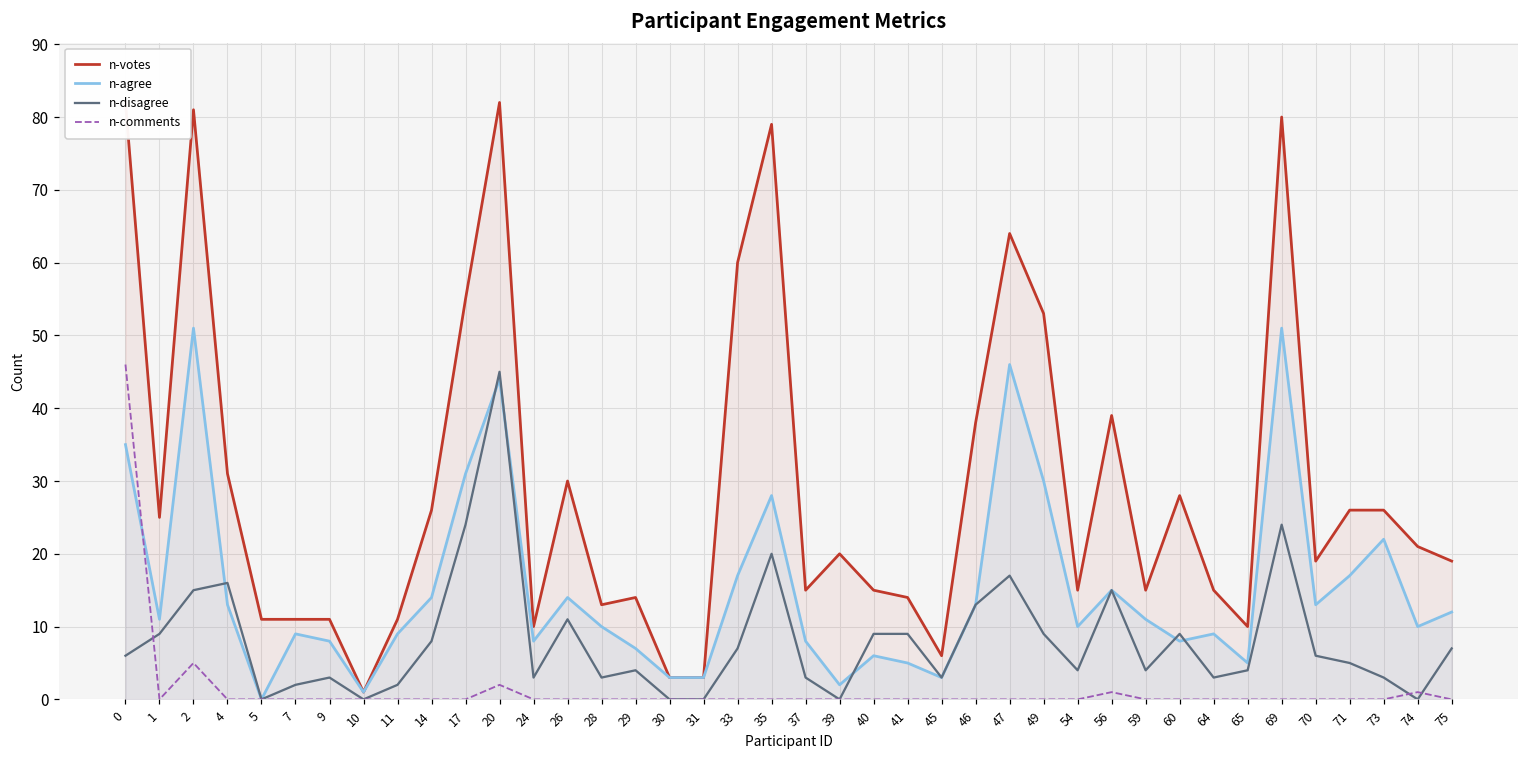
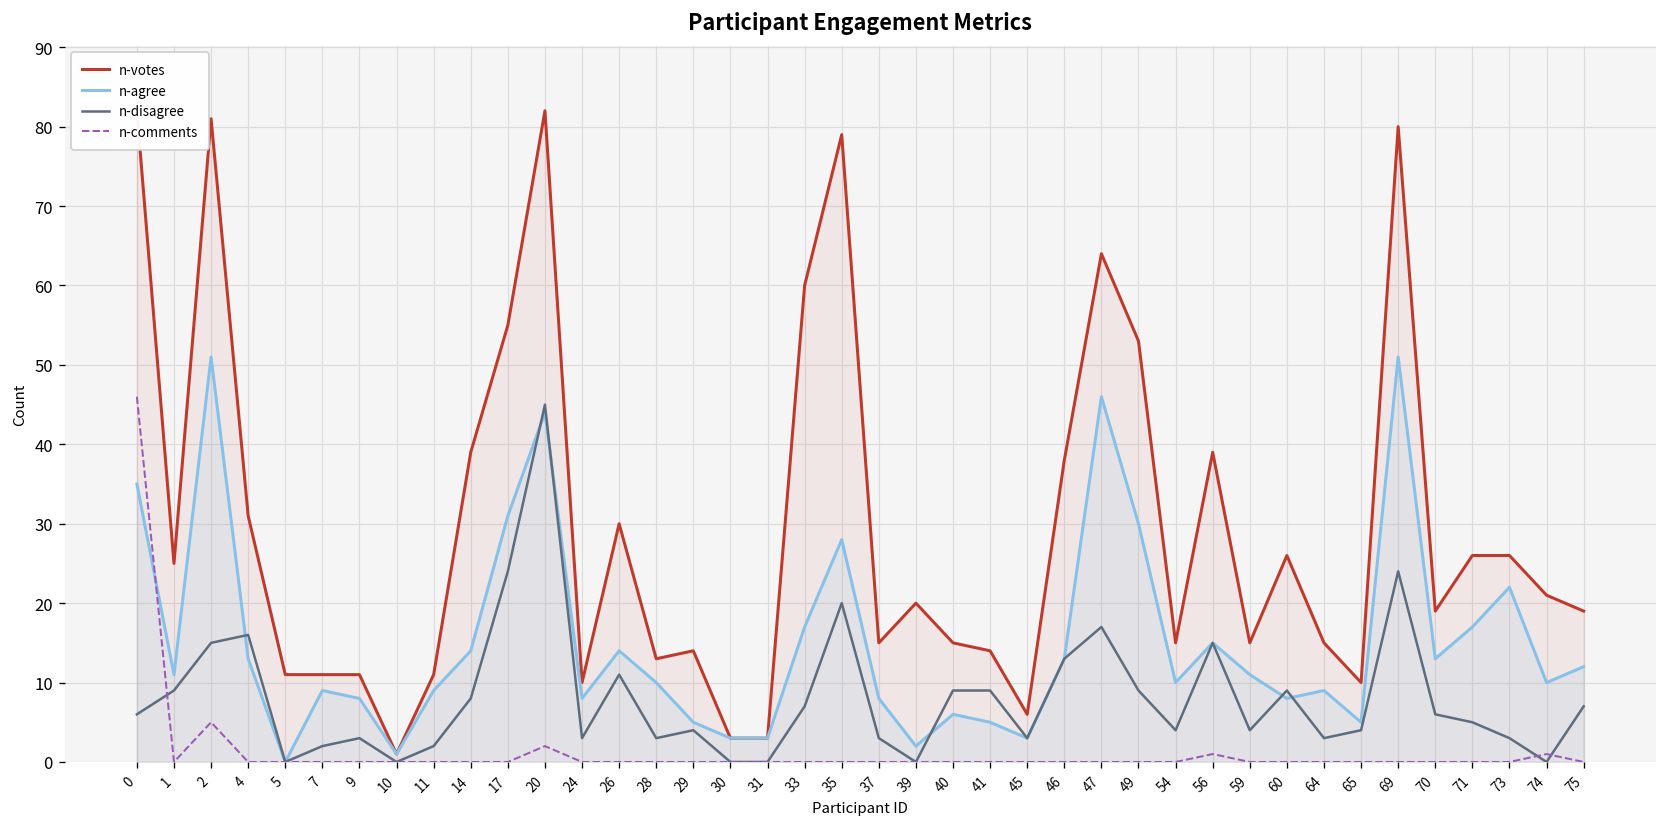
n-votes, 14: 26 -> 39
n-agree, 29: 7 -> 5
n-votes, 60: 28 -> 26
